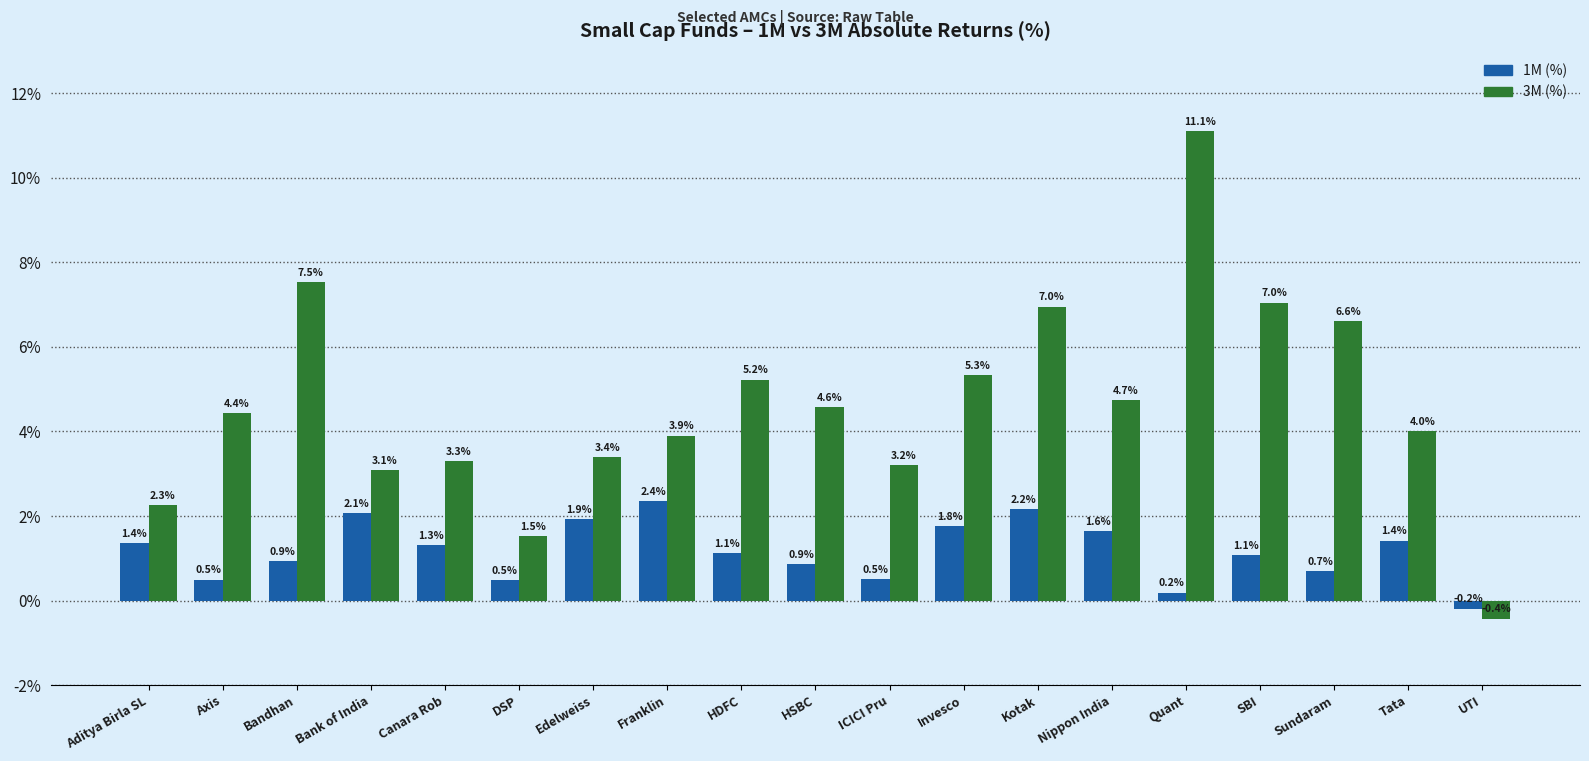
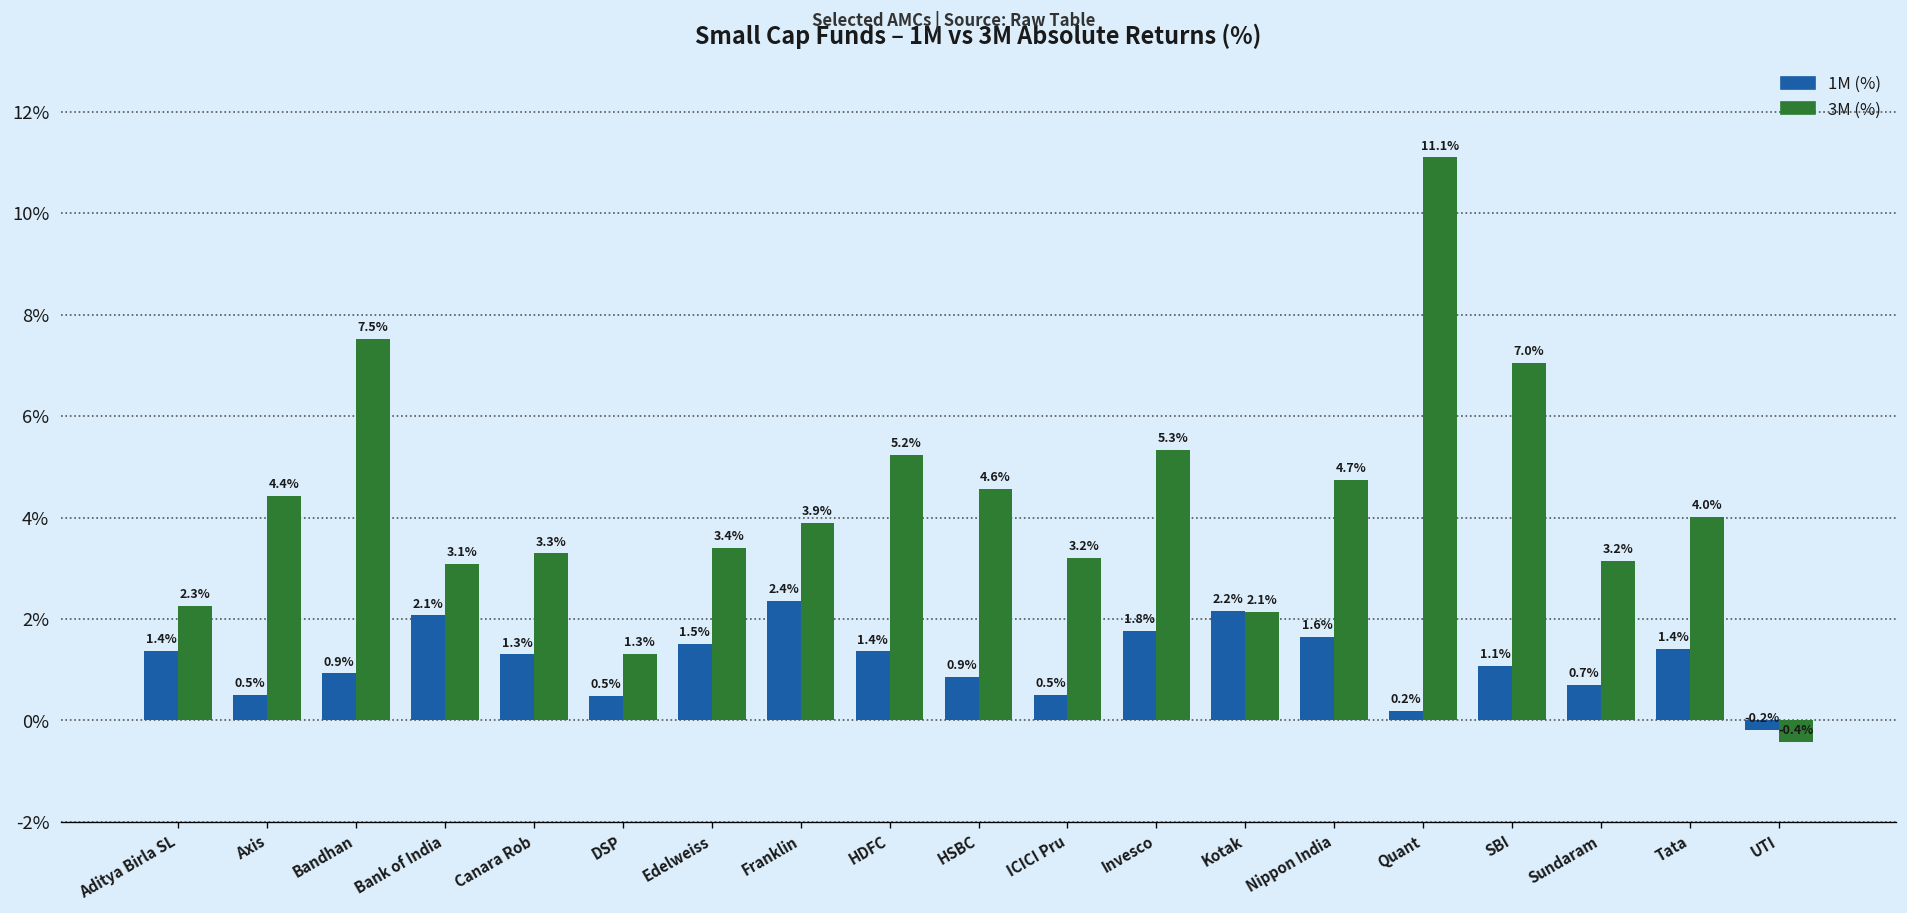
3M (%), DSP: 1.5% -> 1.3%
1M (%), Edelweiss: 1.9% -> 1.5%
1M (%), HDFC: 1.1% -> 1.4%
3M (%), Kotak: 7.0% -> 2.1%
3M (%), Sundaram: 6.6% -> 3.2%
